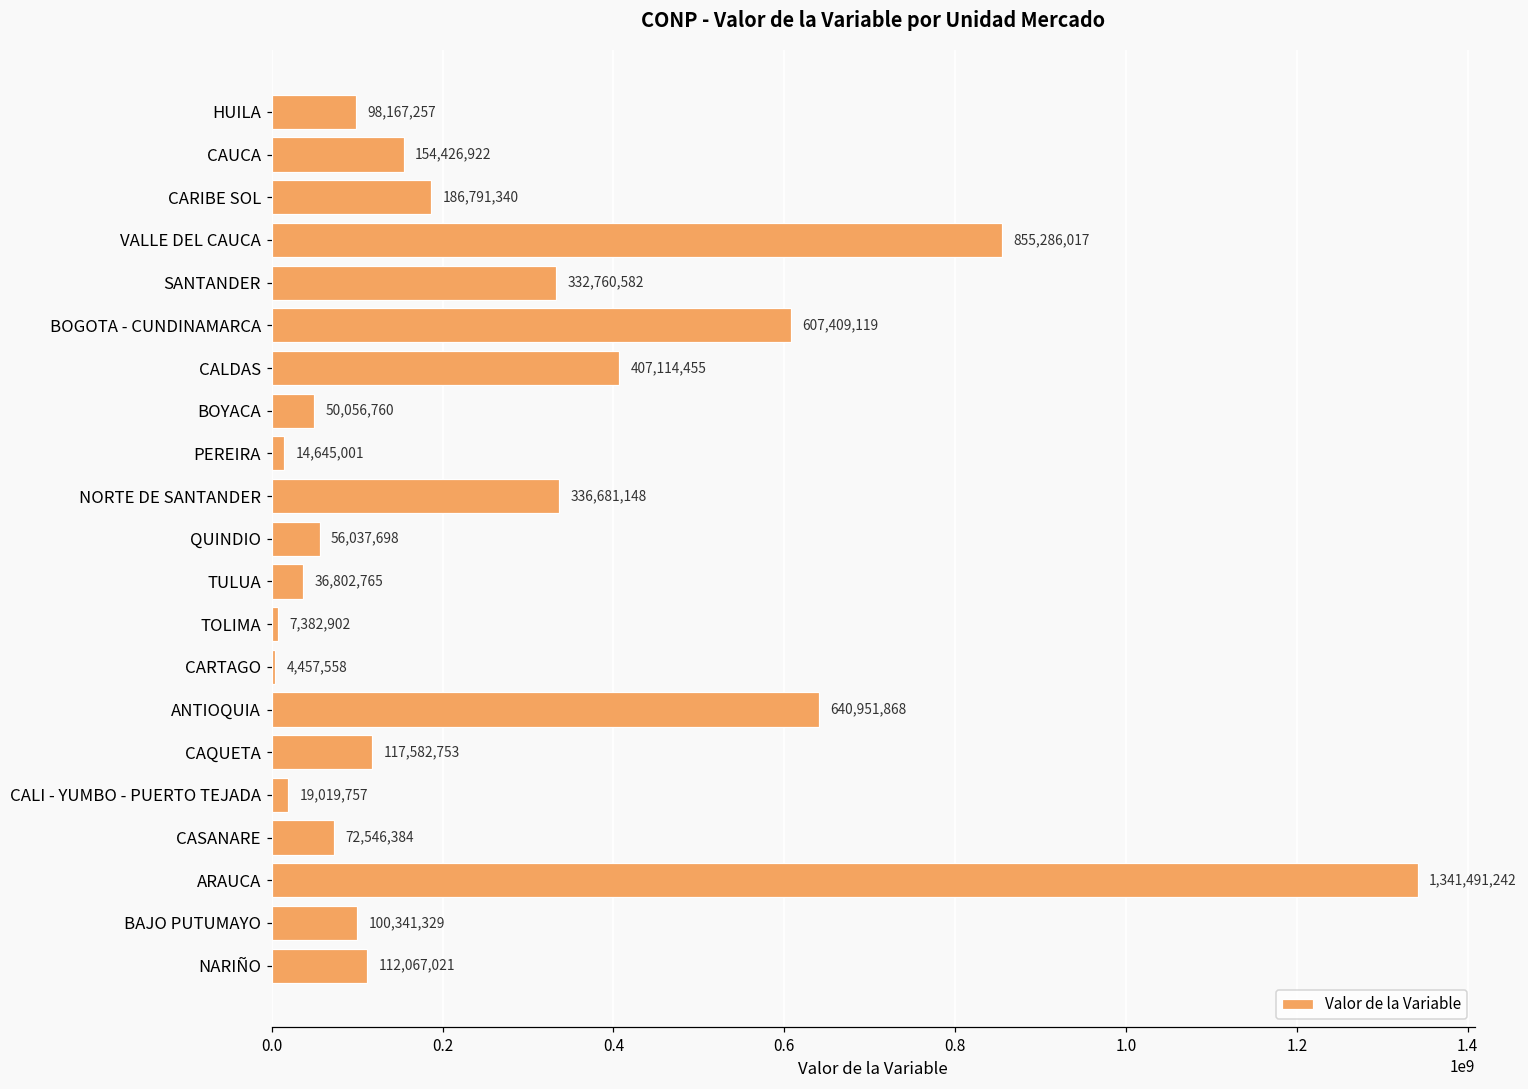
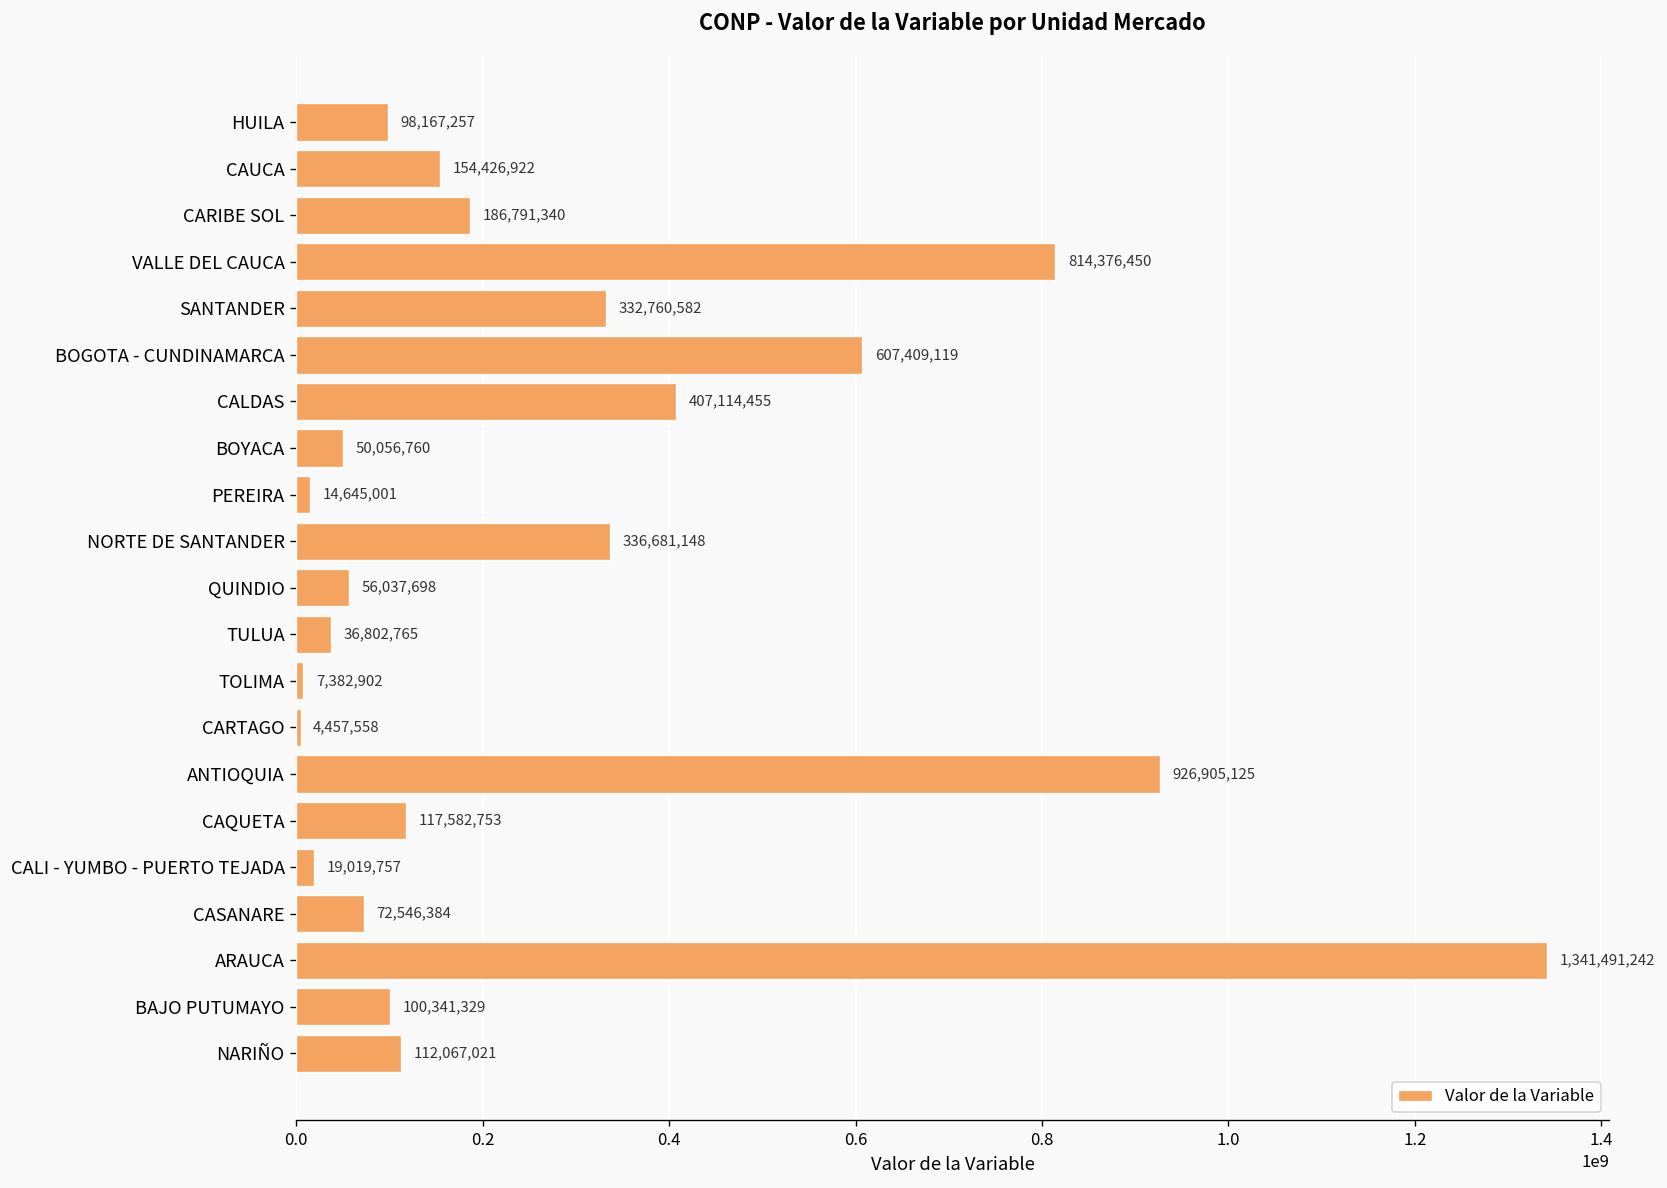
VALLE DEL CAUCA: 855,286,017 -> 814,376,450
ANTIOQUIA: 640,951,868 -> 926,905,125
